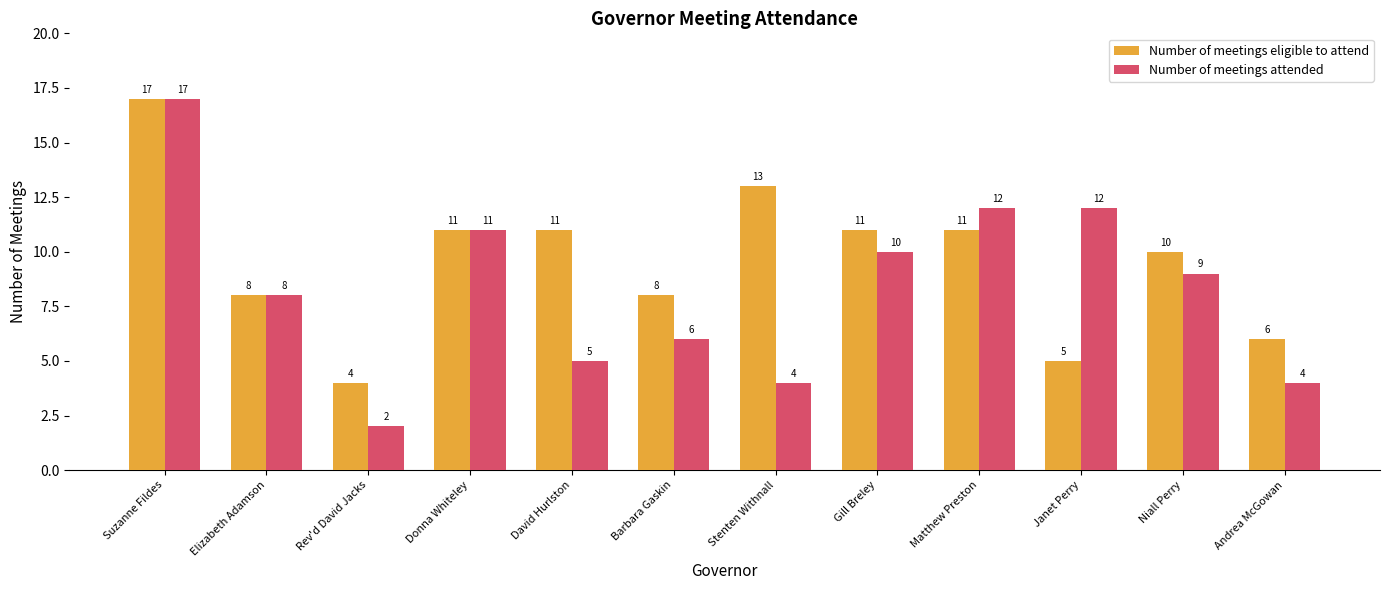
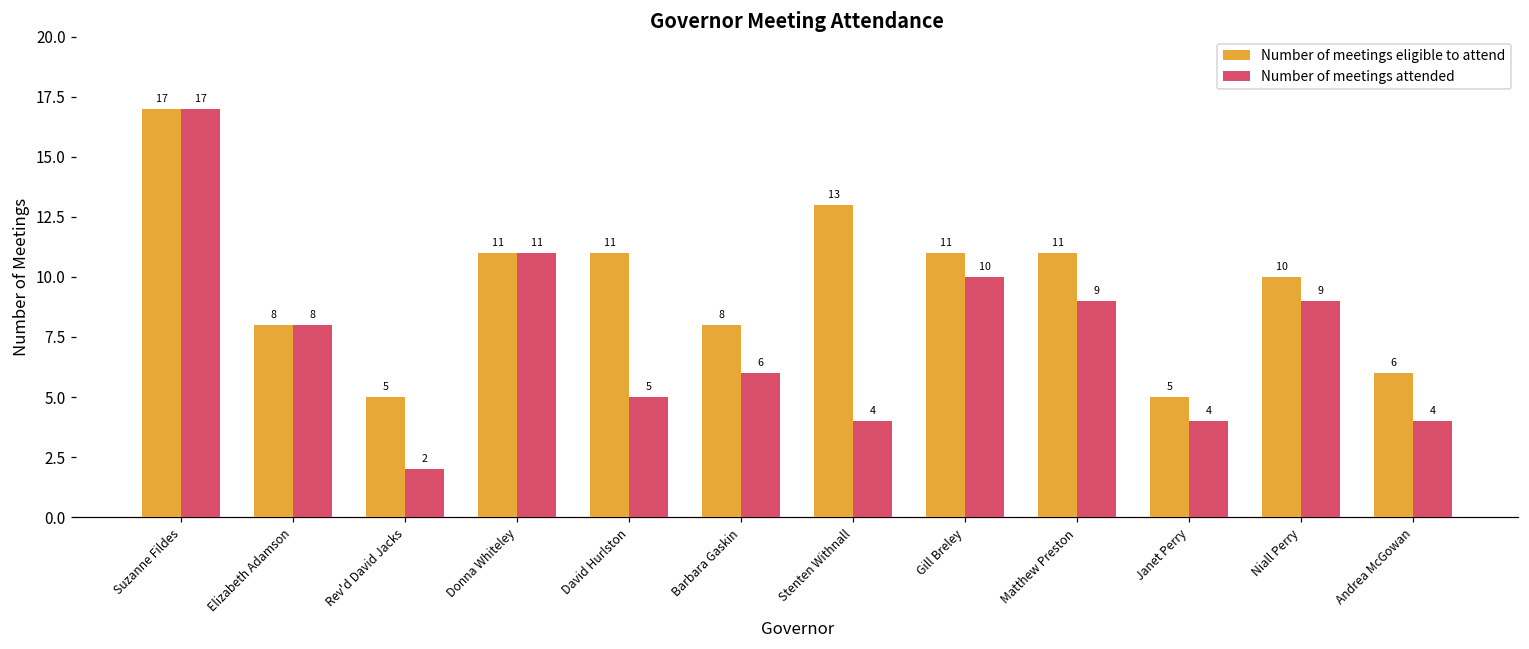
Number of meetings eligible to attend, Rev'd David Jacks: 4 -> 5
Number of meetings attended, Matthew Preston: 12 -> 9
Number of meetings attended, Janet Perry: 12 -> 4
